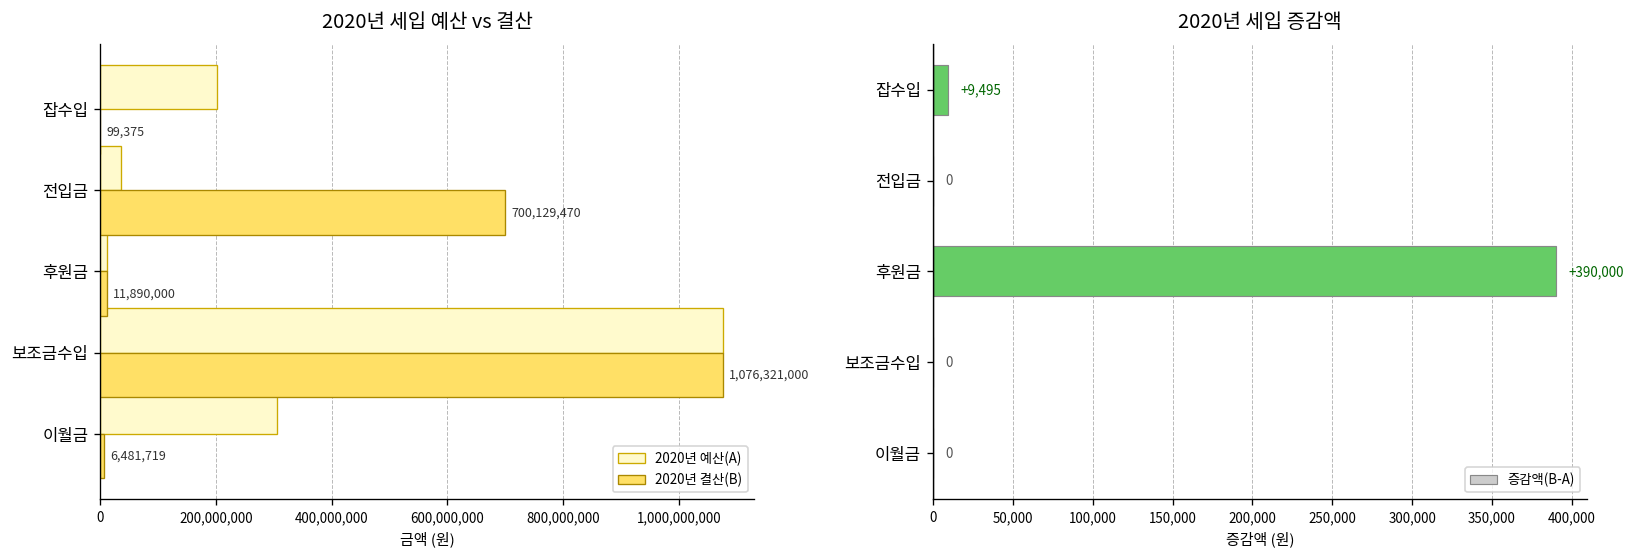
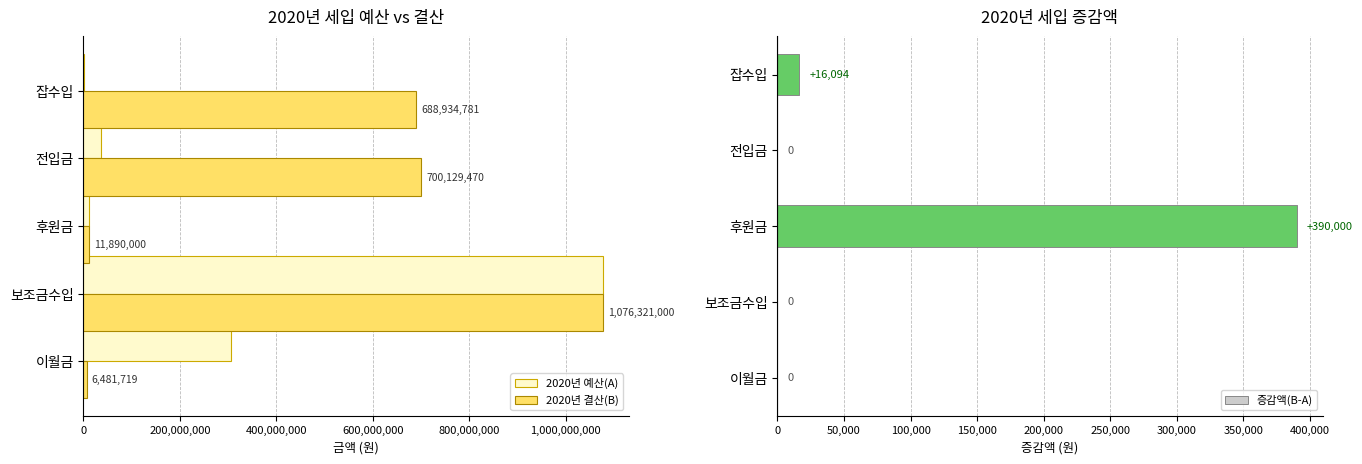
2020년 세입 예산 vs 결산, 2020년 예산(A), 잡수입: 200,000,000 -> 0
2020년 세입 예산 vs 결산, 2020년 결산(B), 잡수입: 99,375 -> 688,934,781
2020년 세입 증감액, 잡수입: +9,495 -> +16,094
